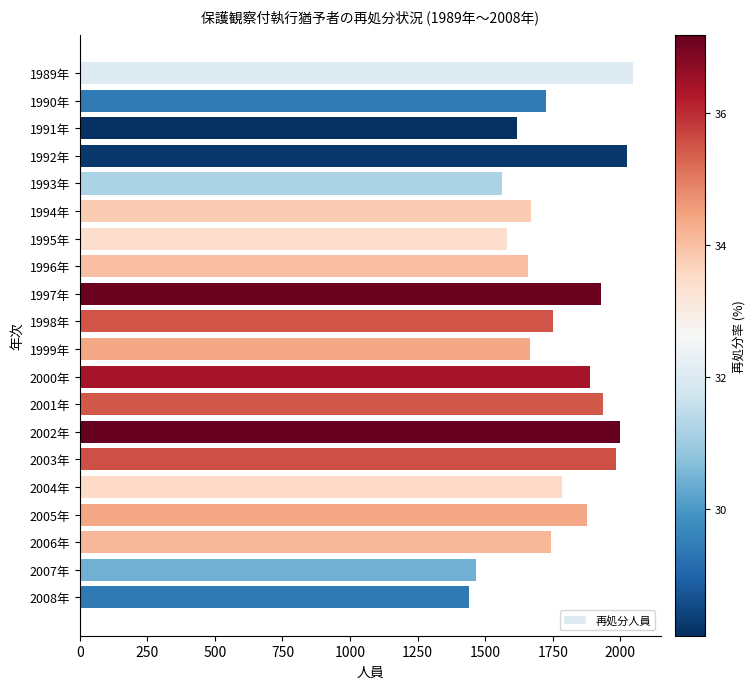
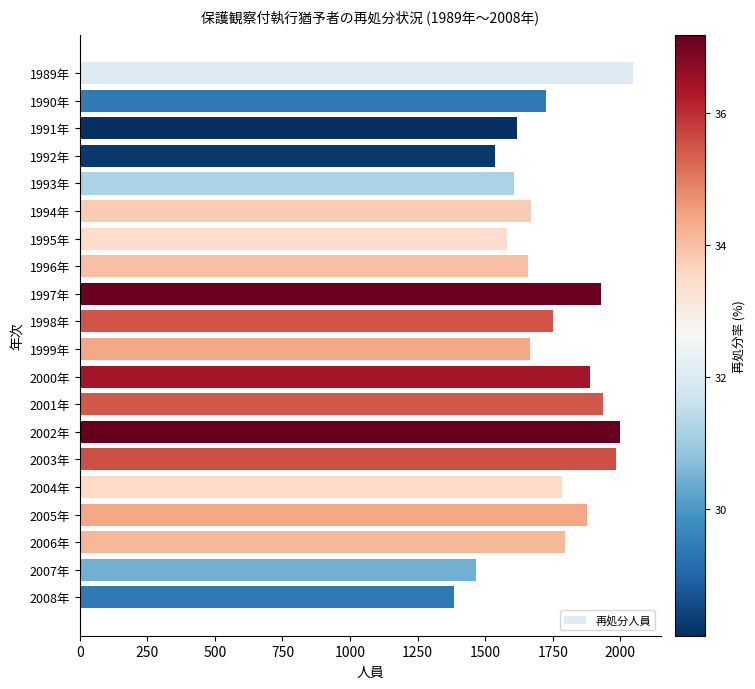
1992年: 2020 -> 1540
1993年: 1560 -> 1610
2006年: 1750 -> 1800
2008年: 1440 -> 1380
